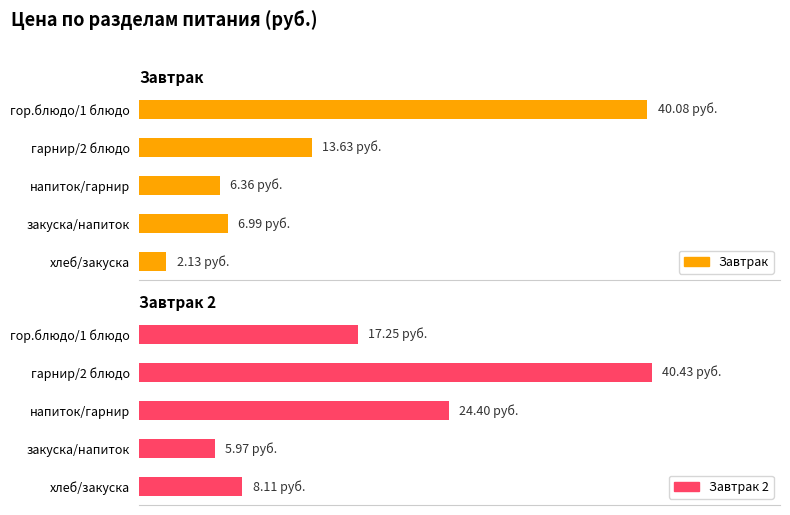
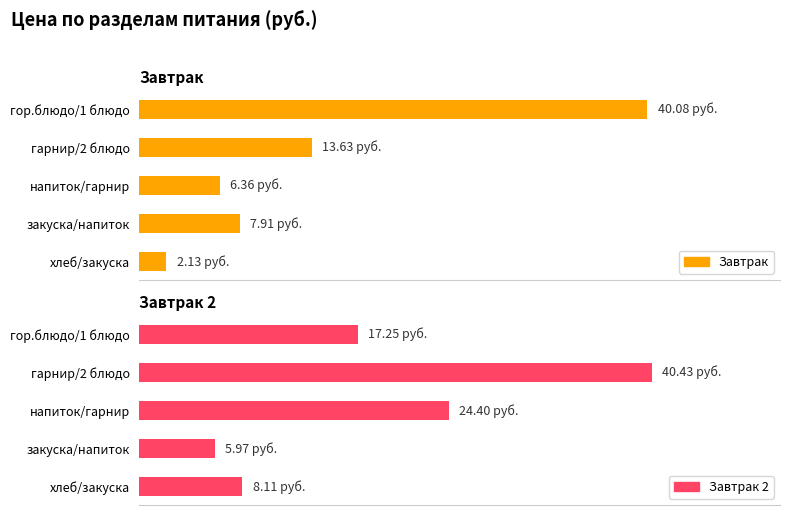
Завтрак, закуска/напиток: 6.99 -> 7.91
